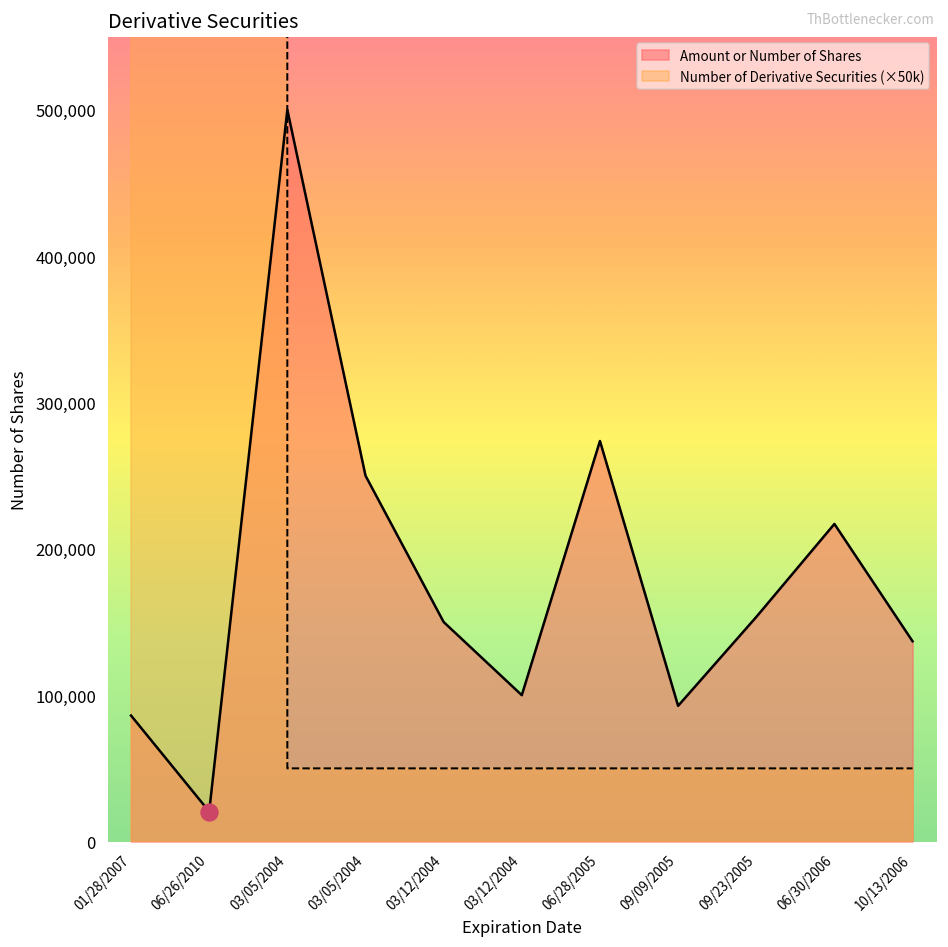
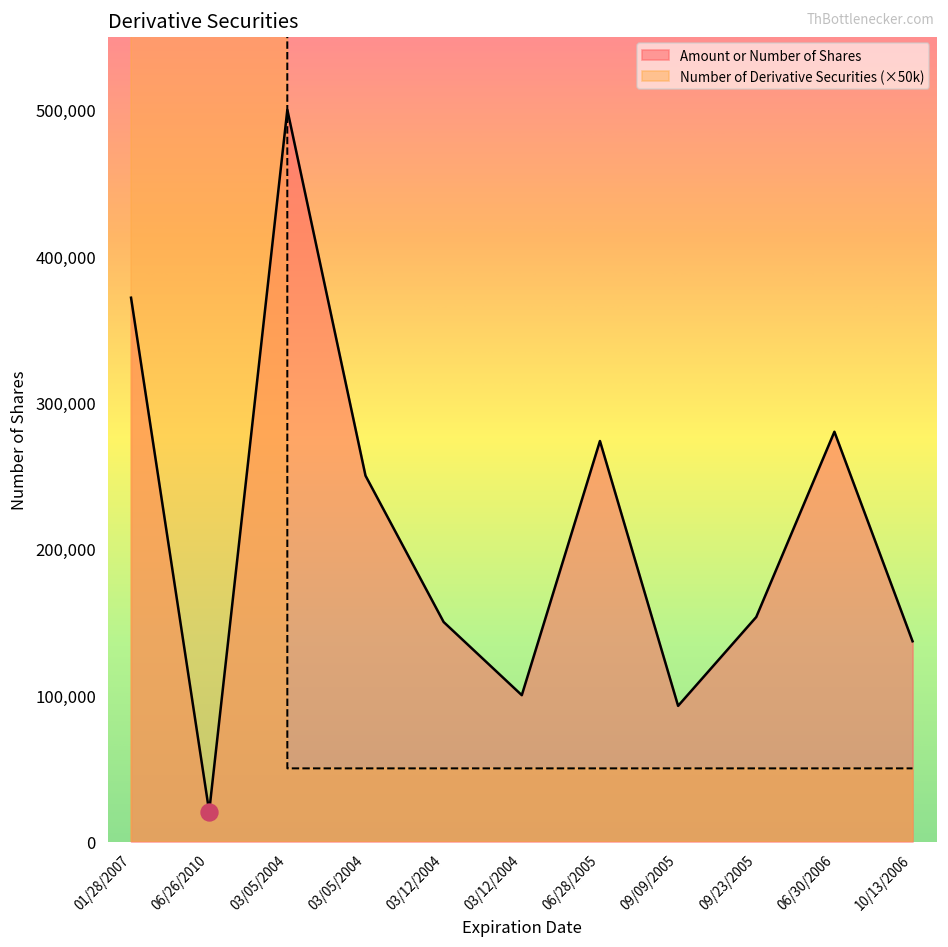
Amount or Number of Shares, 01/28/2007: 86,000 -> 372,000
Amount or Number of Shares, 06/30/2006: 217,000 -> 280,000
